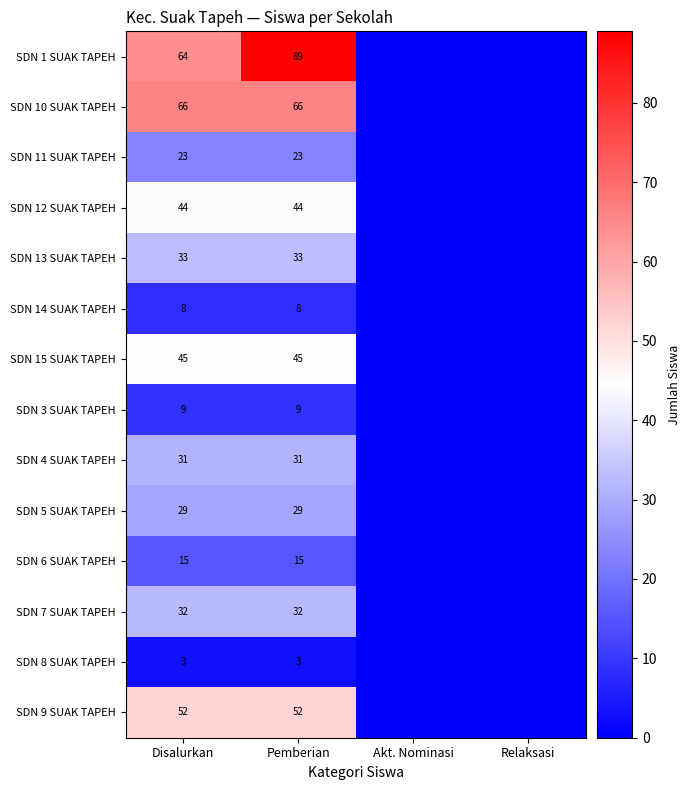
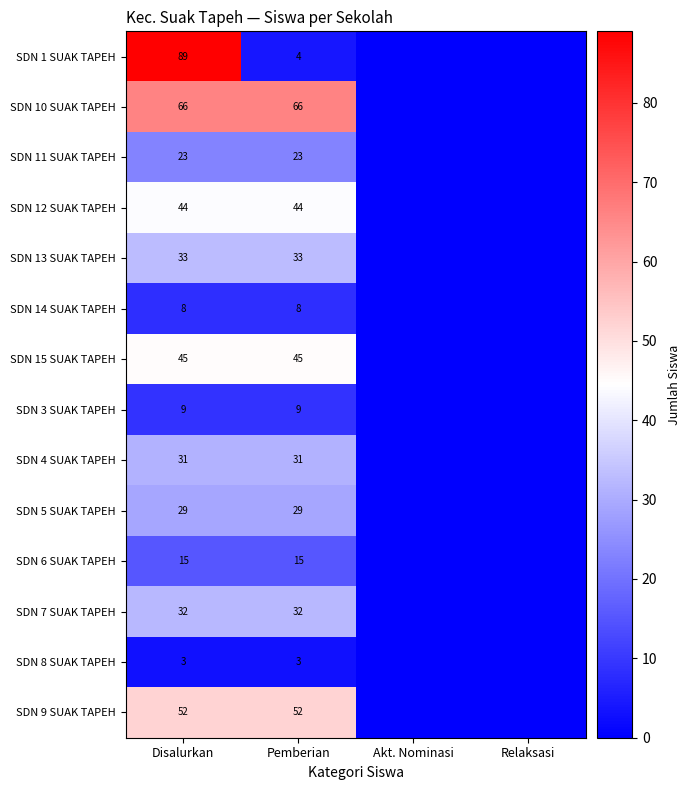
SDN 1 SUAK TAPEH, Disalurkan: 64 -> 89
SDN 1 SUAK TAPEH, Pemberian: 89 -> 4
